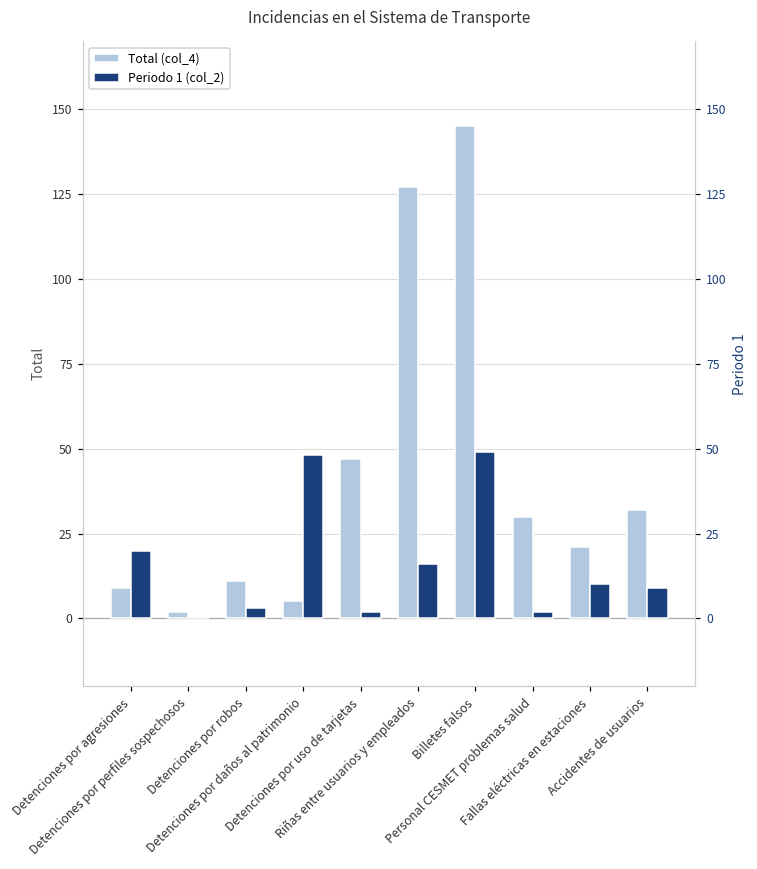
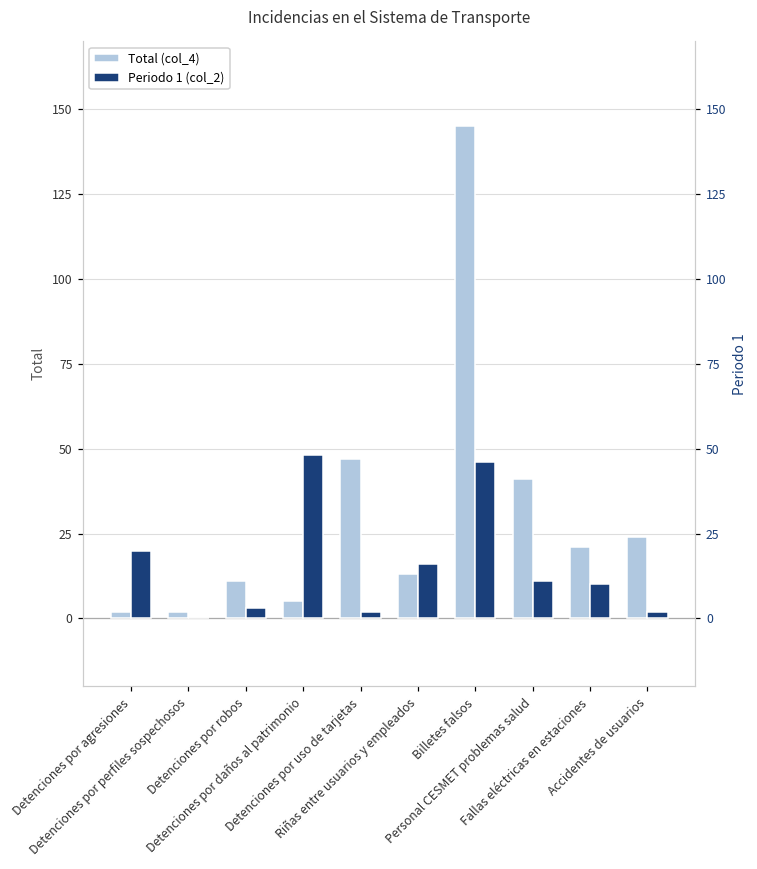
Total (col_4), Detenciones por agresiones: 9 -> 2
Total (col_4), Riñas entre usuarios y empleados: 127 -> 13
Periodo 1 (col_2), Billetes falsos: 49 -> 46
Total (col_4), Personal CESMET problemas salud: 30 -> 41
Periodo 1 (col_2), Personal CESMET problemas salud: 2 -> 11
Total (col_4), Accidentes de usuarios: 32 -> 24
Periodo 1 (col_2), Accidentes de usuarios: 9 -> 2
